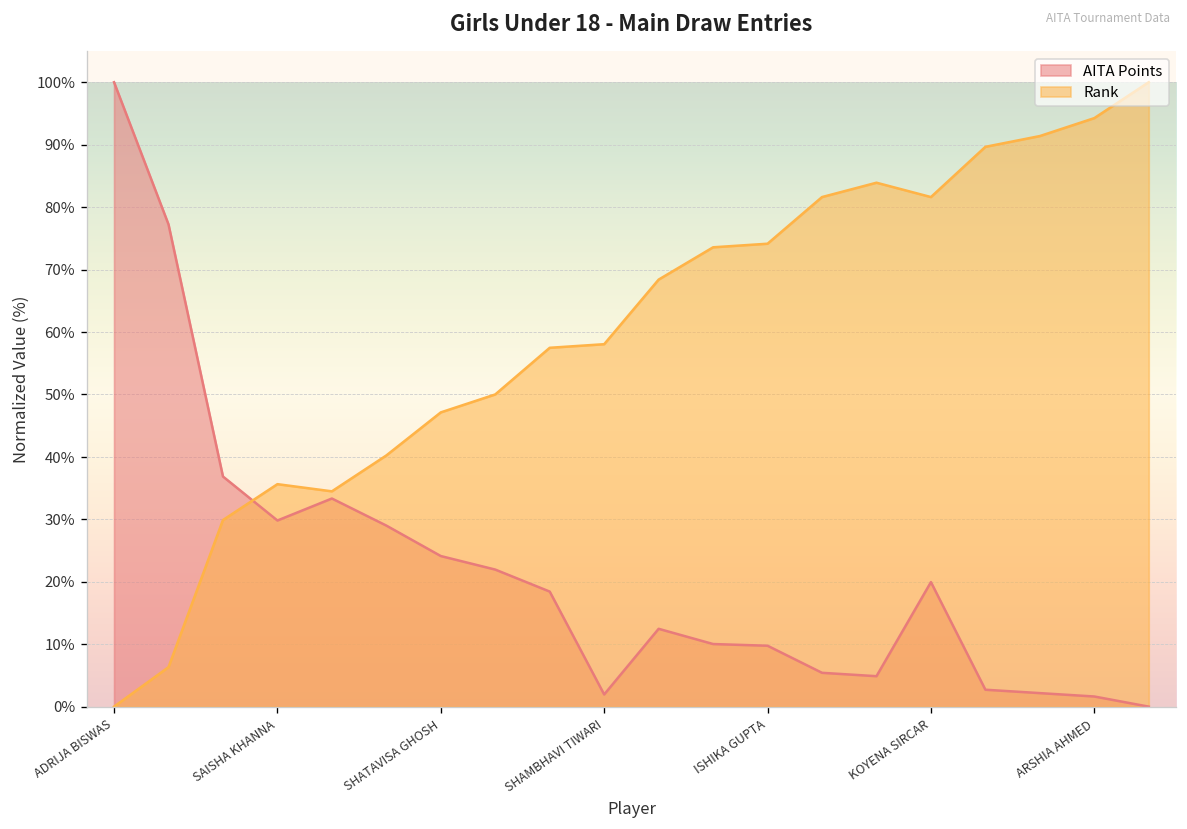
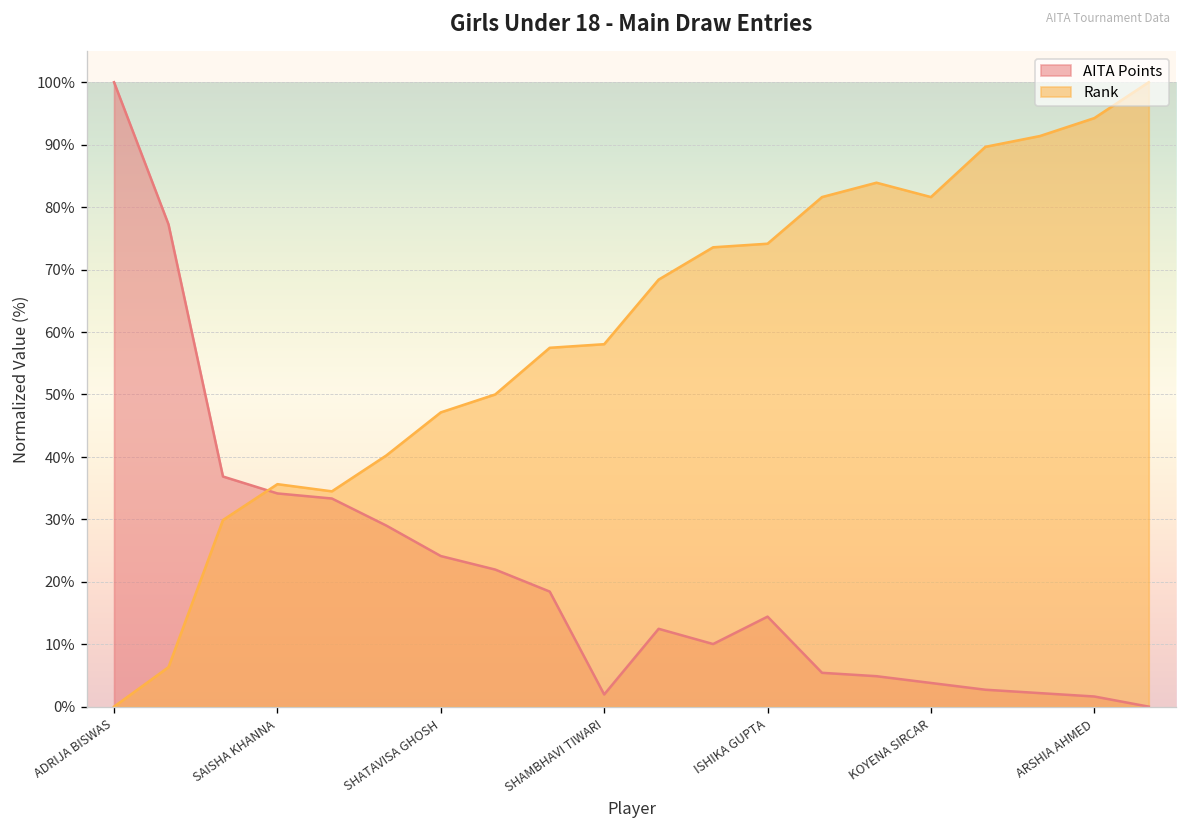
AITA Points, SAISHA KHANNA: 30% -> 34%
AITA Points, ISHIKA GUPTA: 10% -> 14%
AITA Points, KOYENA SIRCAR: 20% -> 4%
